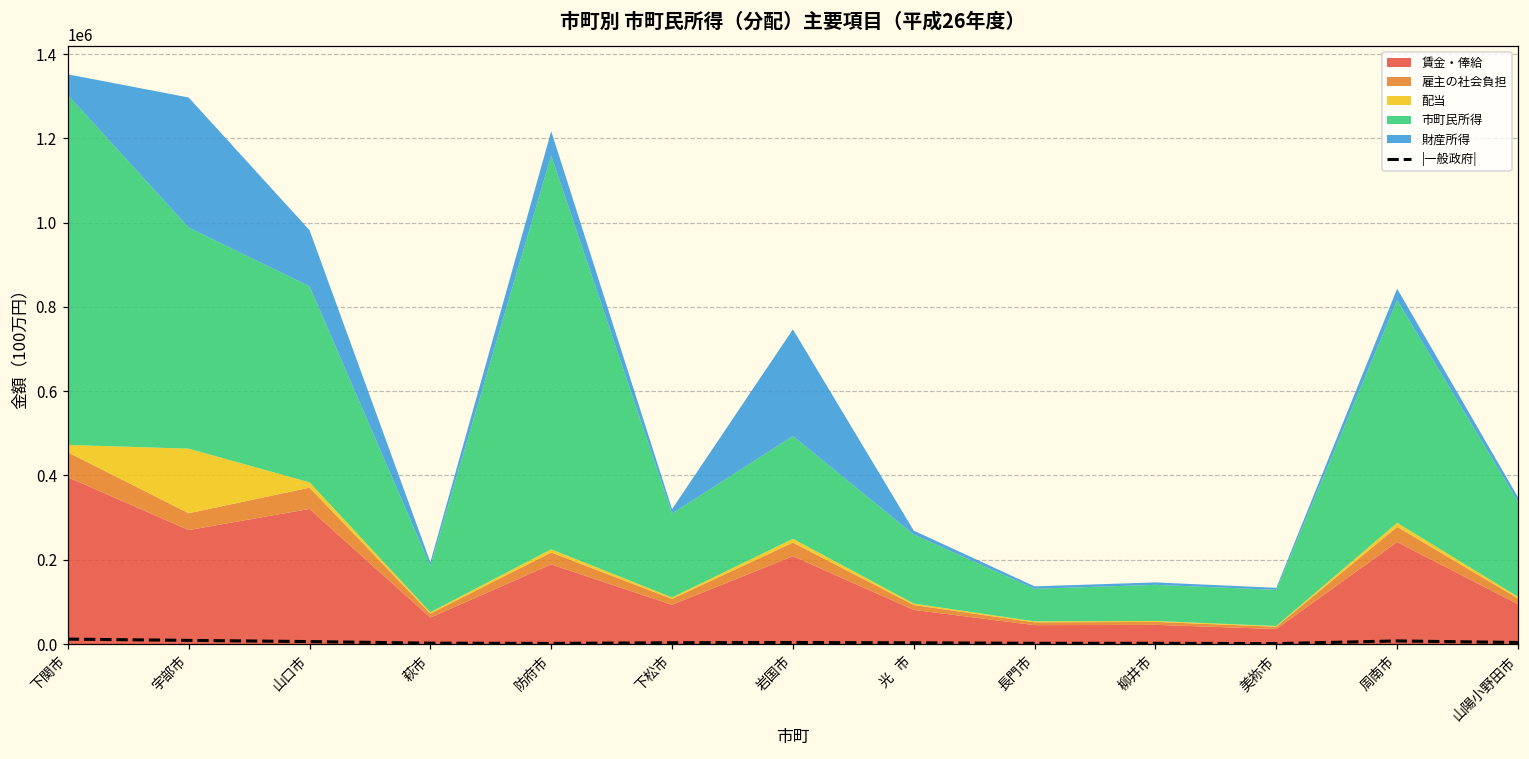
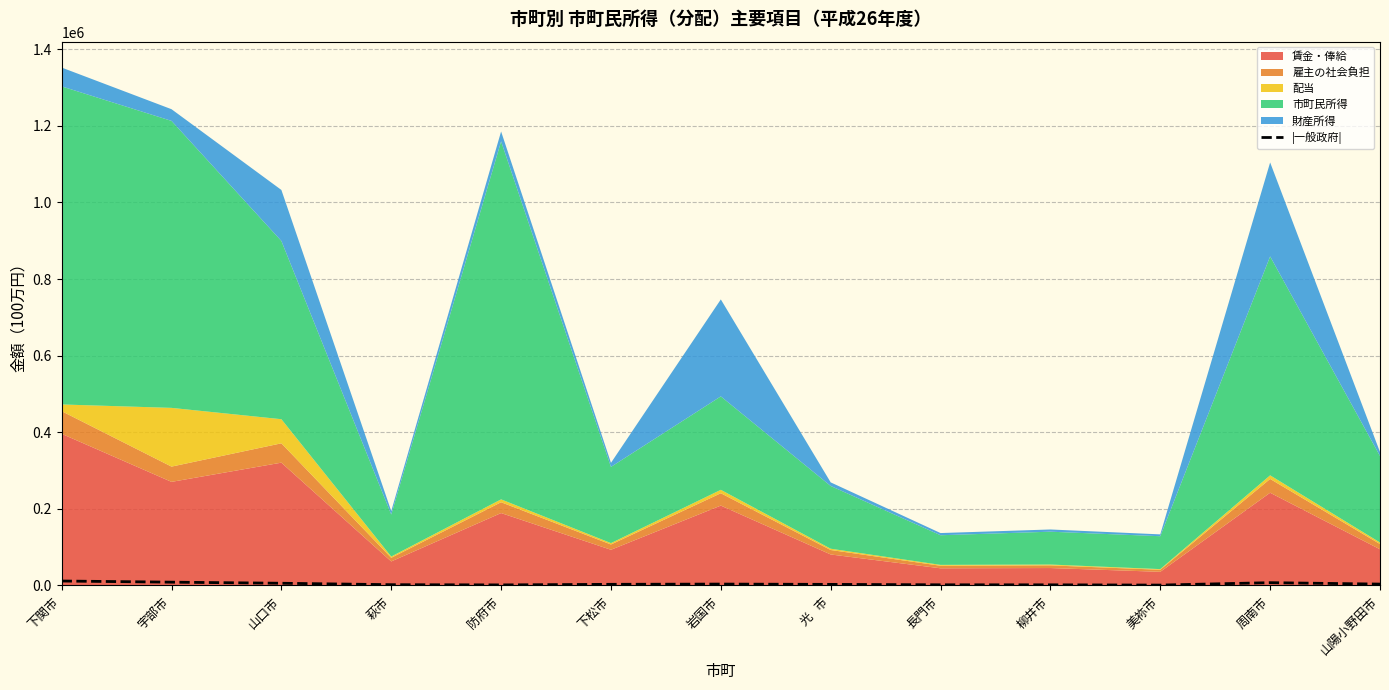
市町民所得, 宇部市: 520000 -> 750000
財産所得, 宇部市: 310000 -> 30000
配当, 山口市: 10000 -> 60000
財産所得, 防府市: 60000 -> 30000
市町民所得, 周南市: 530000 -> 570000
財産所得, 周南市: 30000 -> 250000
